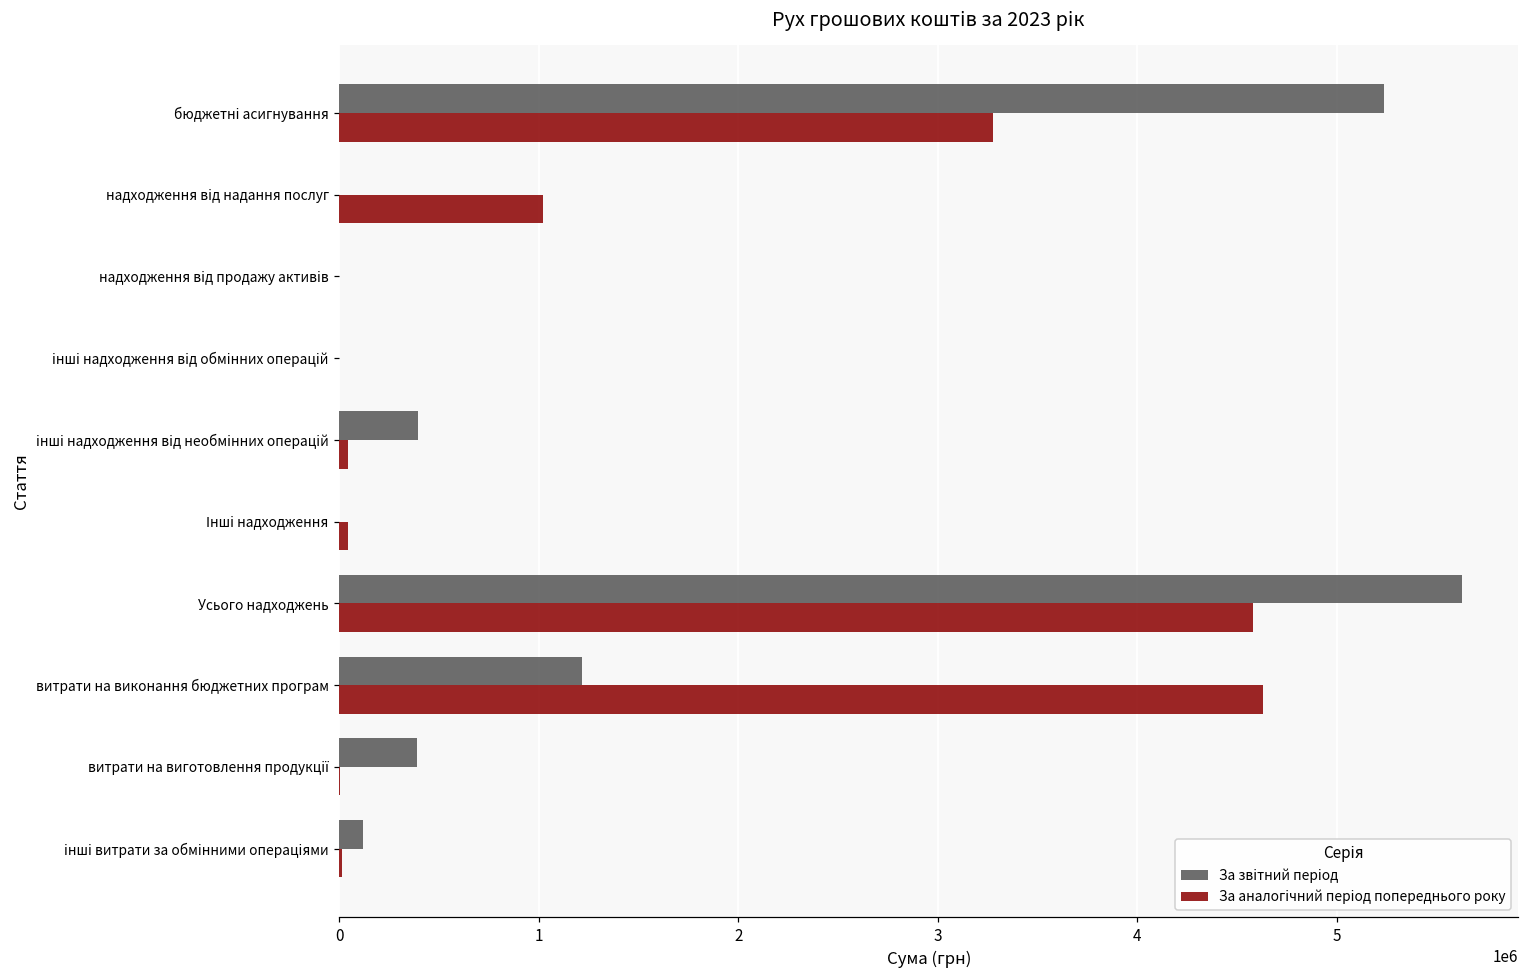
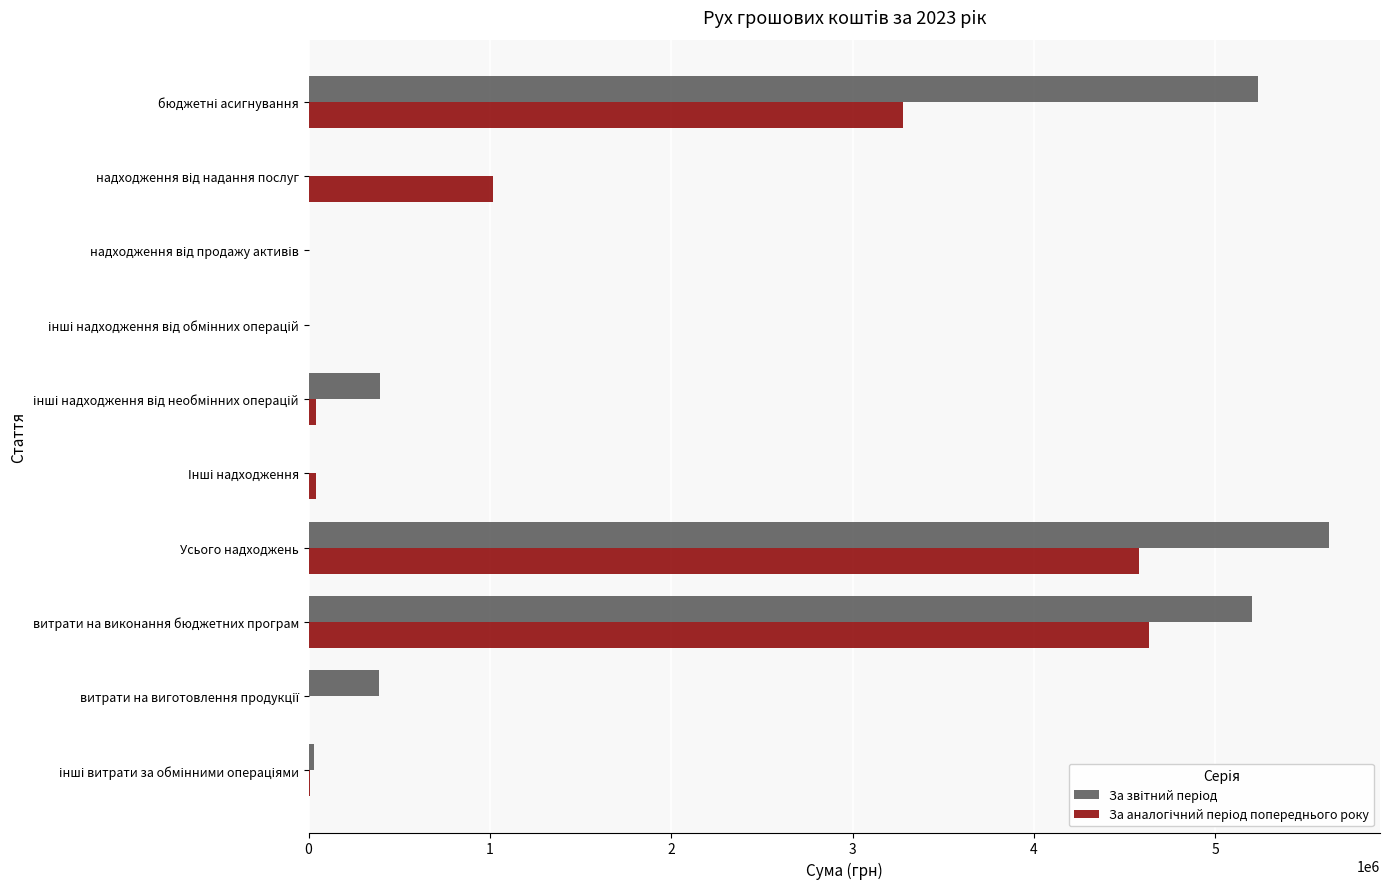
За звітний період, витрати на виконання бюджетних програм: 1210000 -> 5200000
За звітний період, інші витрати за обмінними операціями: 120000 -> 30000
